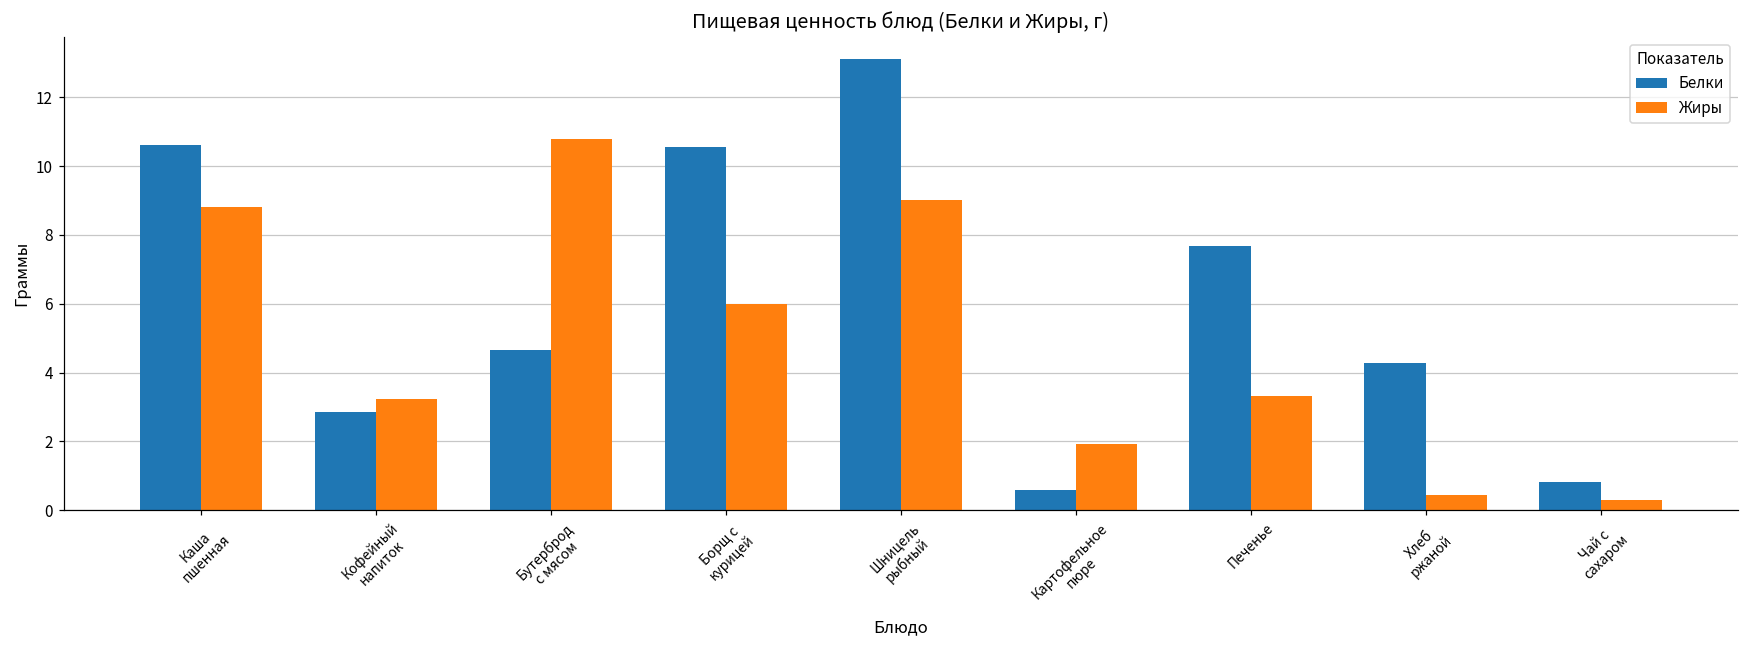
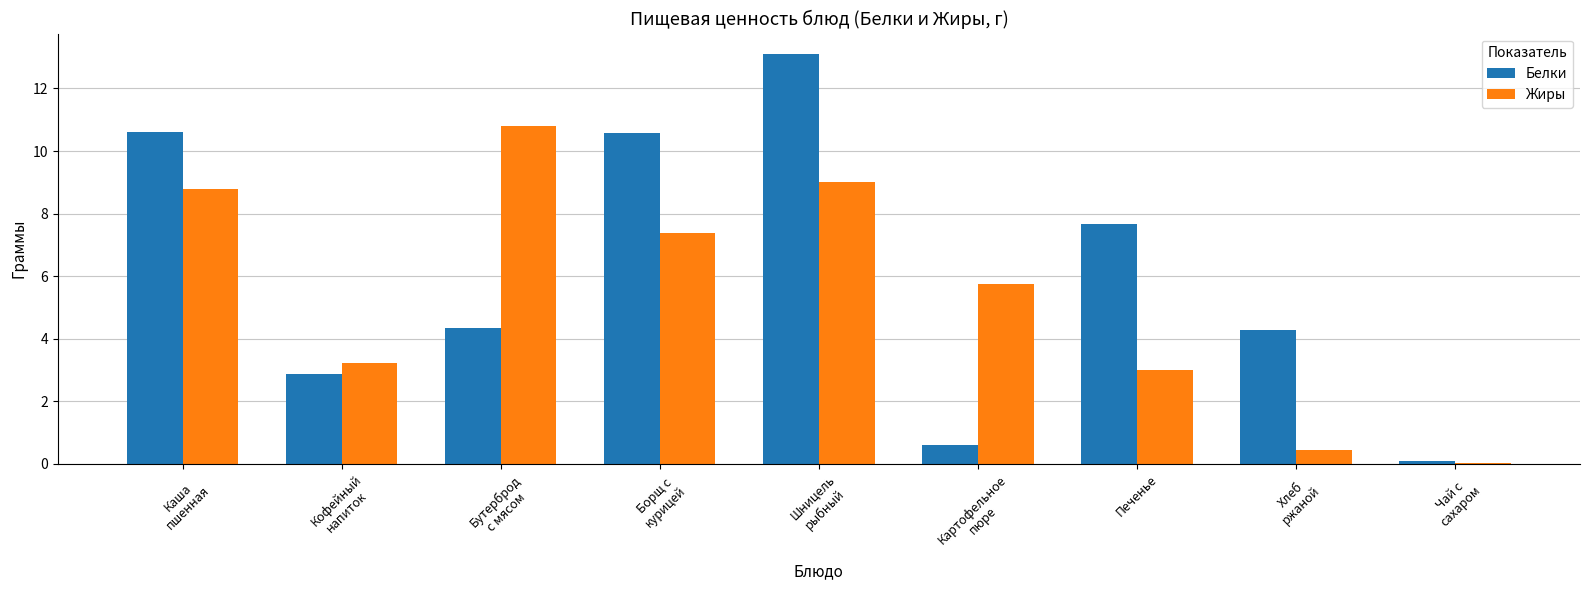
Белки, Бутерброд с мясом: 4.7 -> 4.4
Жиры, Борщ с курицей: 6.0 -> 7.4
Жиры, Картофельное пюре: 1.9 -> 5.7
Жиры, Печенье: 3.3 -> 3.0
Белки, Чай с сахаром: 0.8 -> 0.1
Жиры, Чай с сахаром: 0.3 -> 0.0
